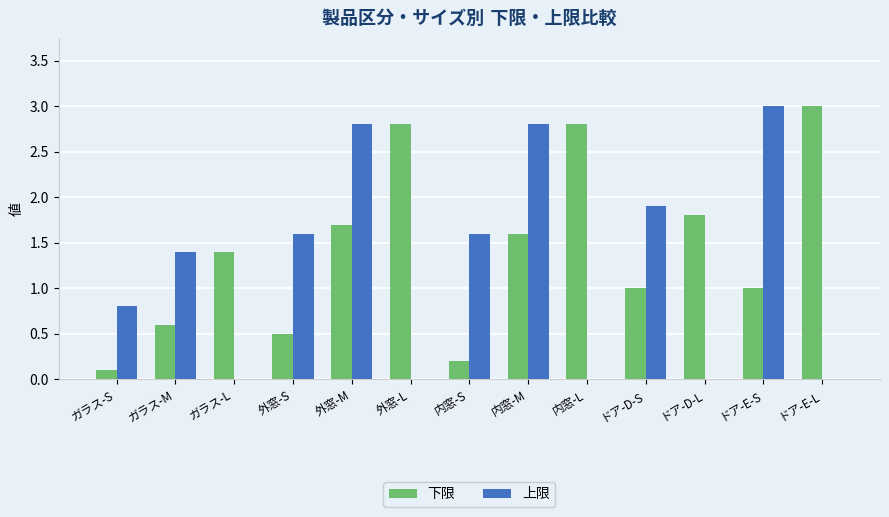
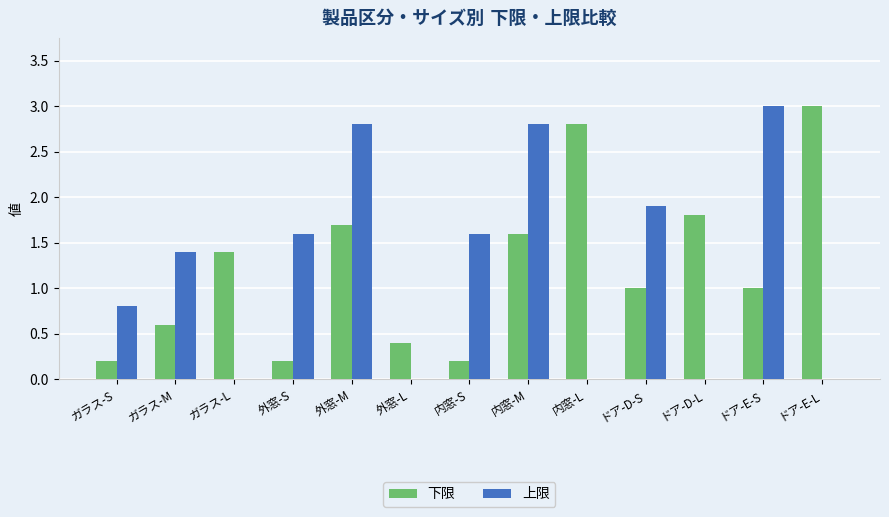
下限, ガラス-S: 0.1 -> 0.2
下限, 外窓-S: 0.5 -> 0.2
下限, 外窓-L: 2.8 -> 0.4
